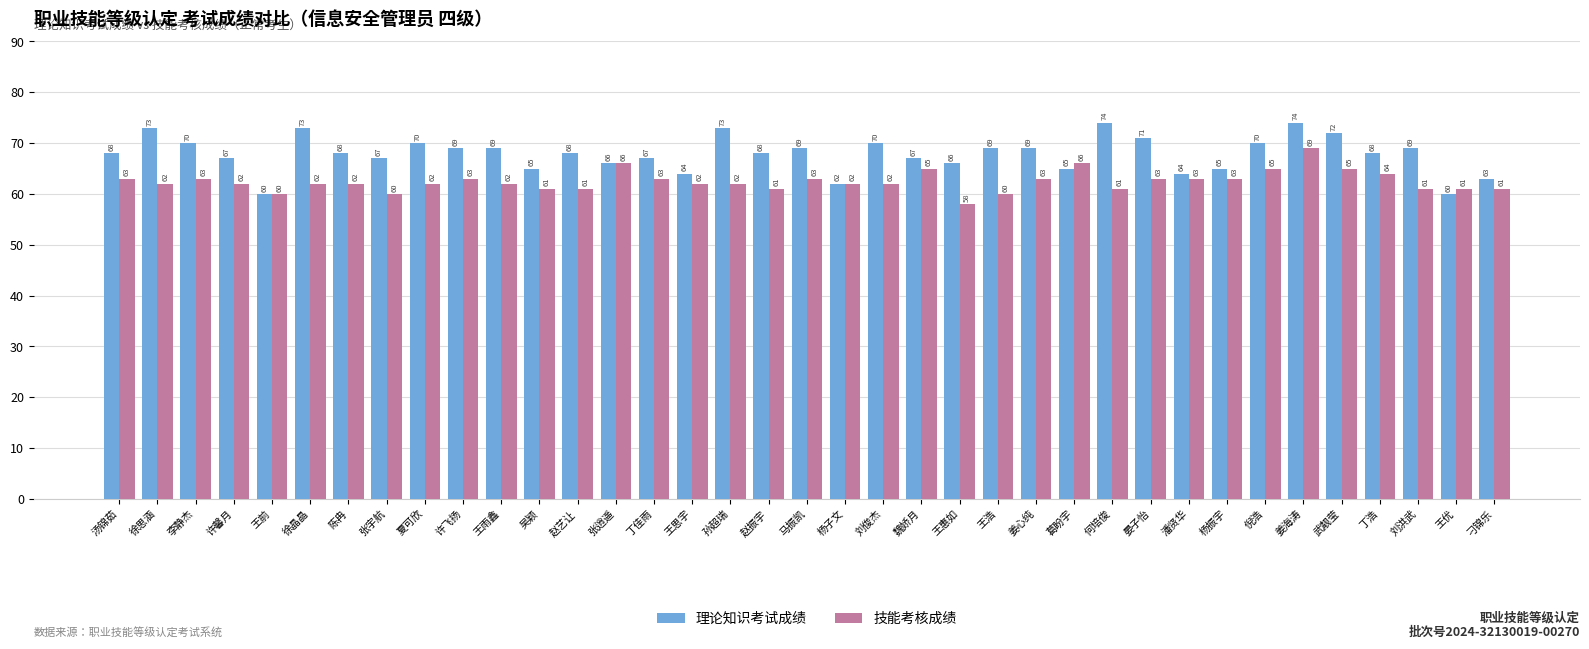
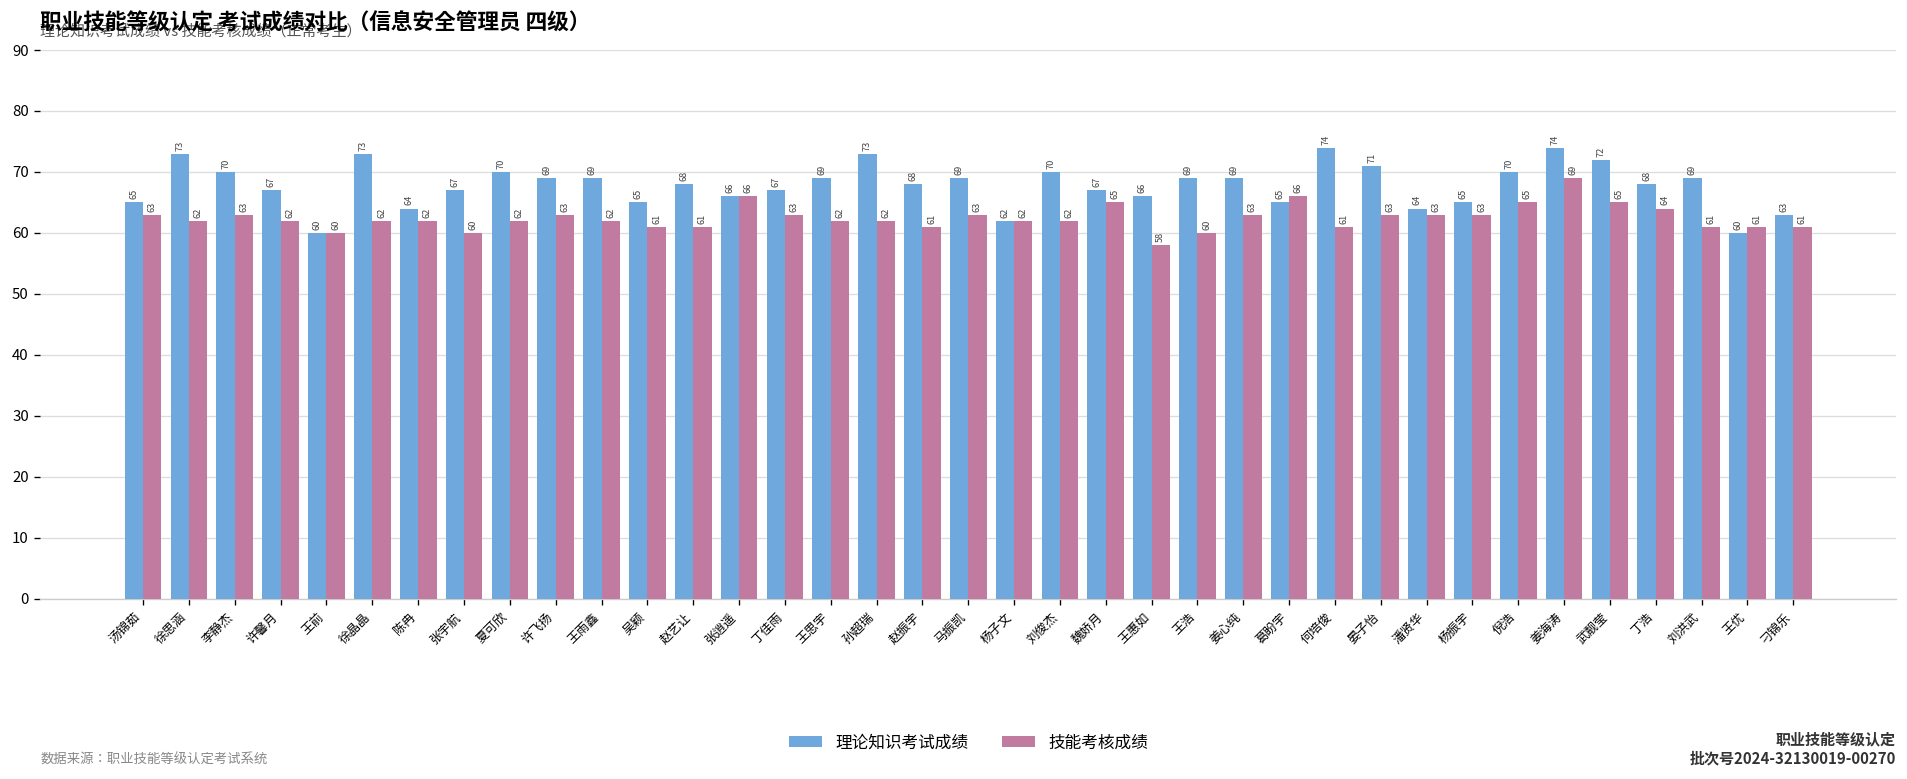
理论知识考试成绩, 汤锦茹: 68 -> 65
理论知识考试成绩, 陈冉: 68 -> 64
理论知识考试成绩, 王思宇: 64 -> 69
